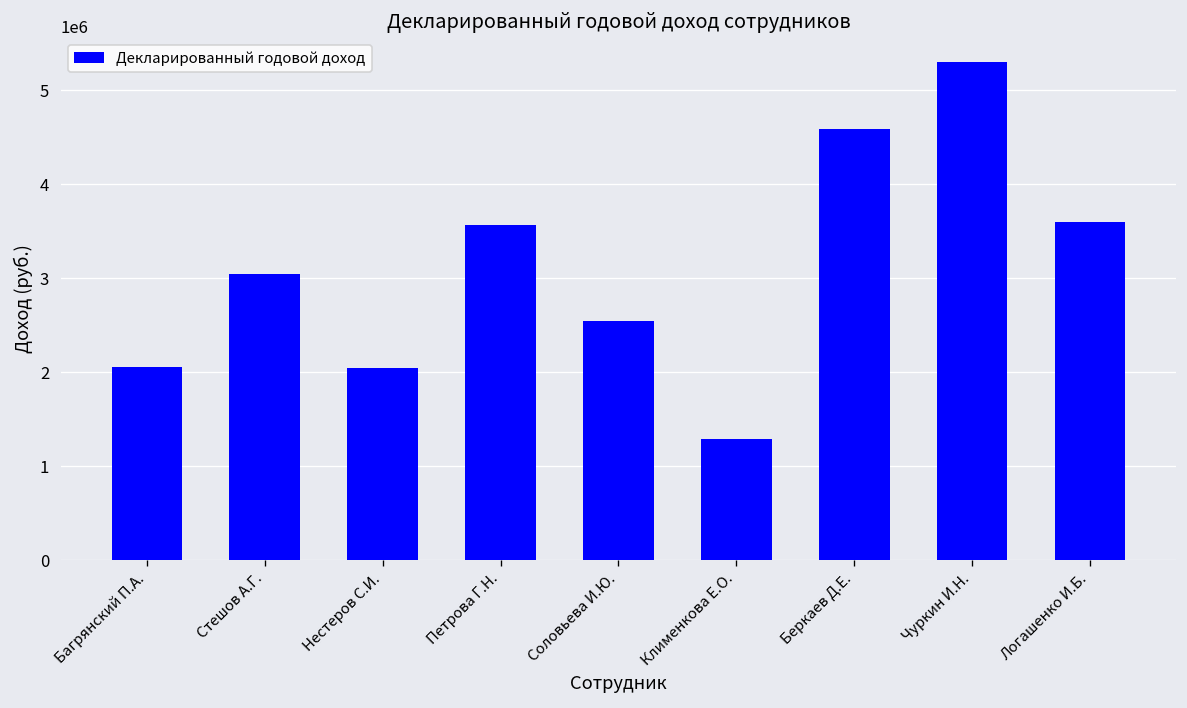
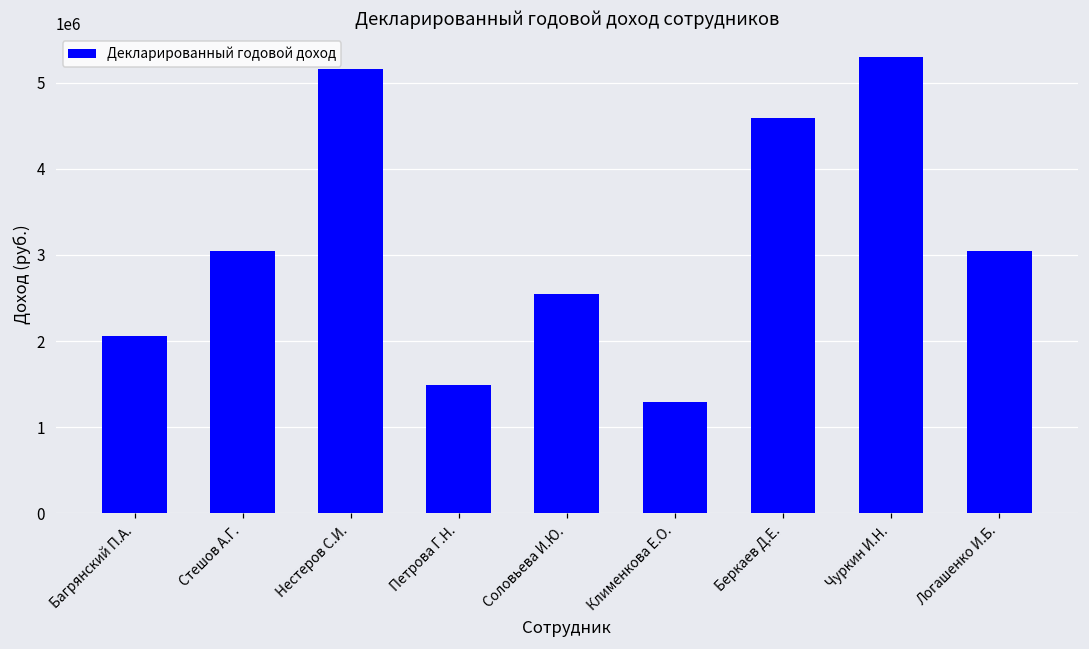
Нестеров С.И.: 2000000 -> 5200000
Петрова Г.Н.: 3600000 -> 1500000
Логашенко И.Б.: 3600000 -> 3000000
